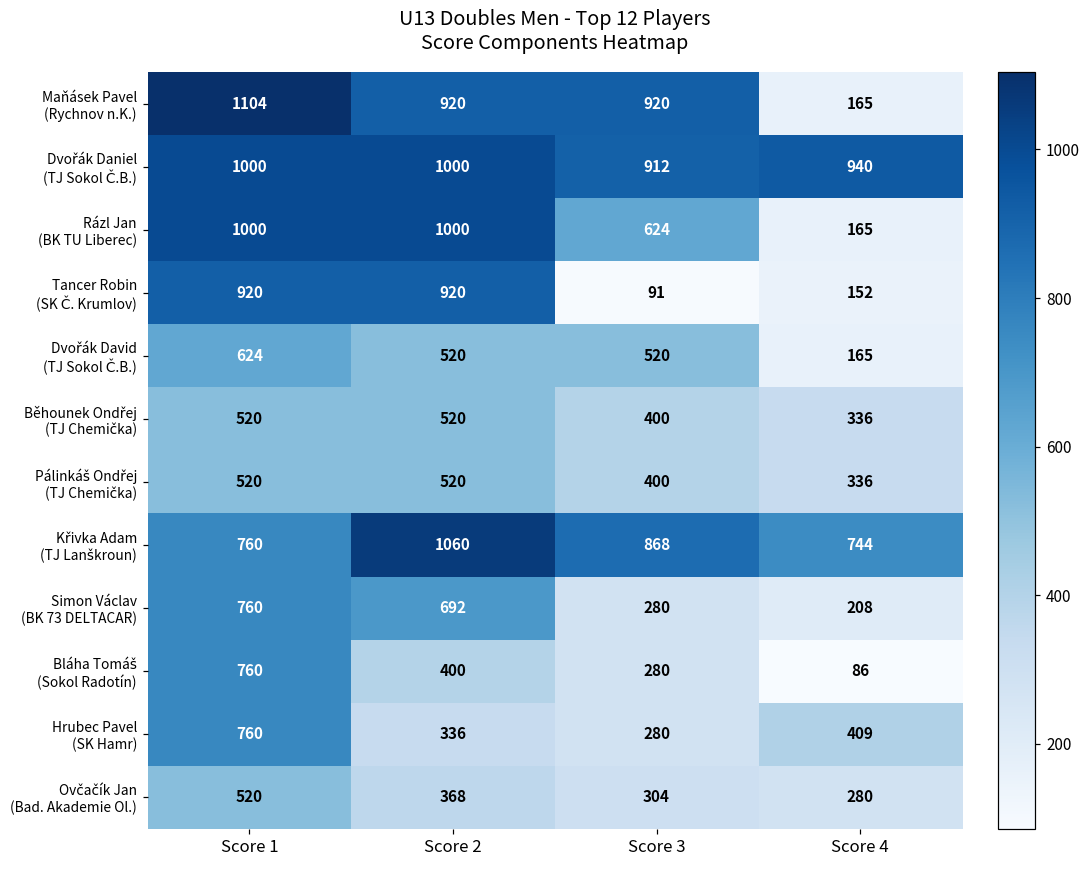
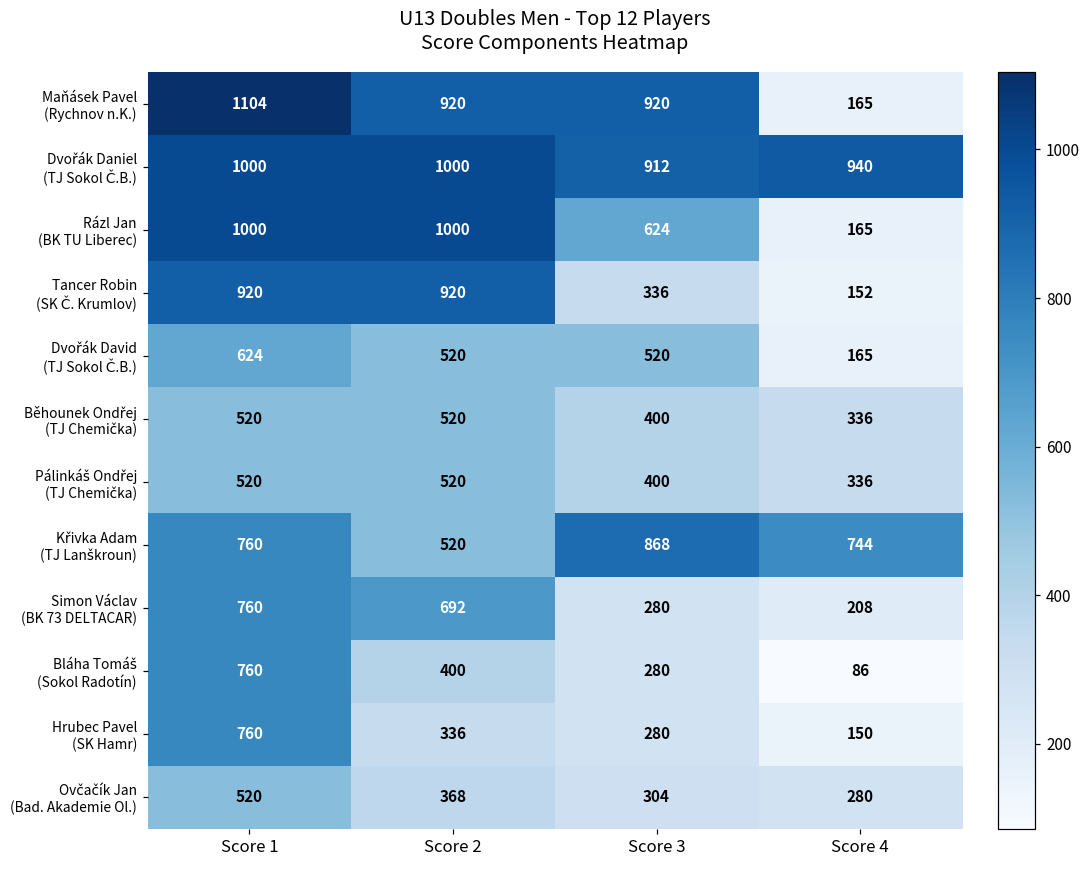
Tancer Robin (SK Č. Krumlov), Score 3: 91 -> 336
Křivka Adam (TJ Lanškroun), Score 2: 1060 -> 520
Hrubec Pavel (SK Hamr), Score 4: 409 -> 150
